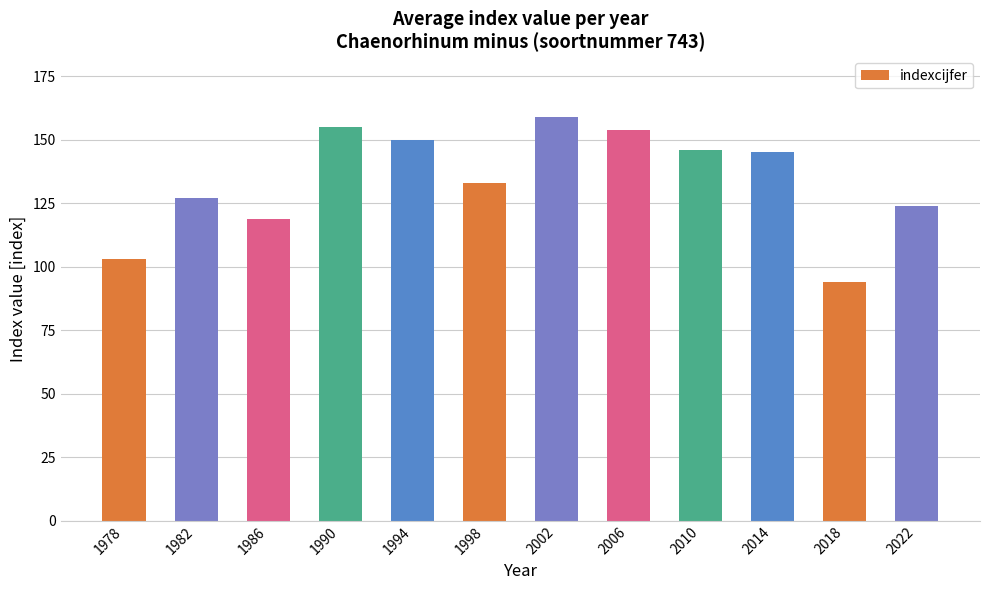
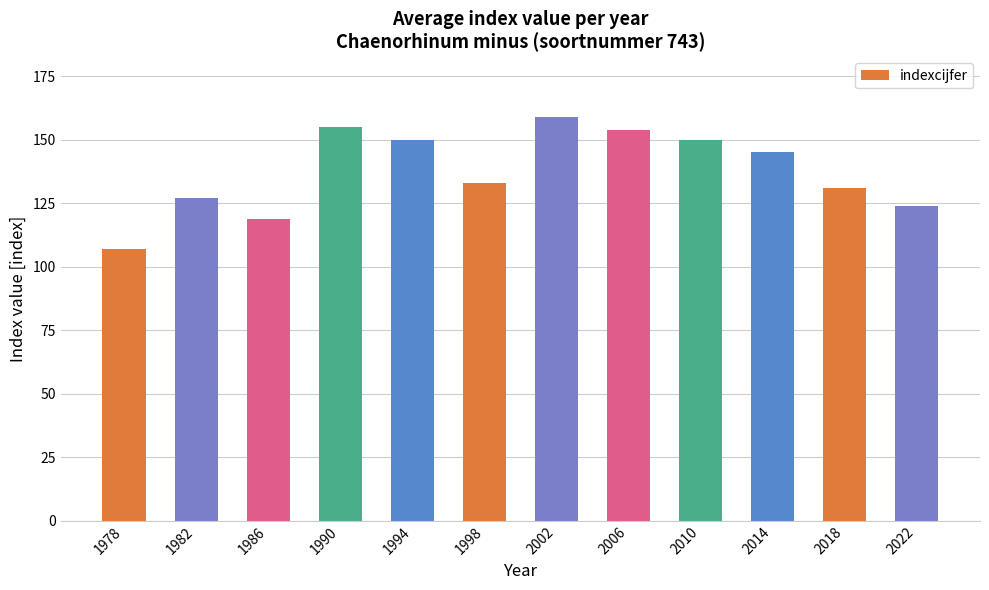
1978: 103 -> 107
2010: 146 -> 150
2018: 94 -> 131
